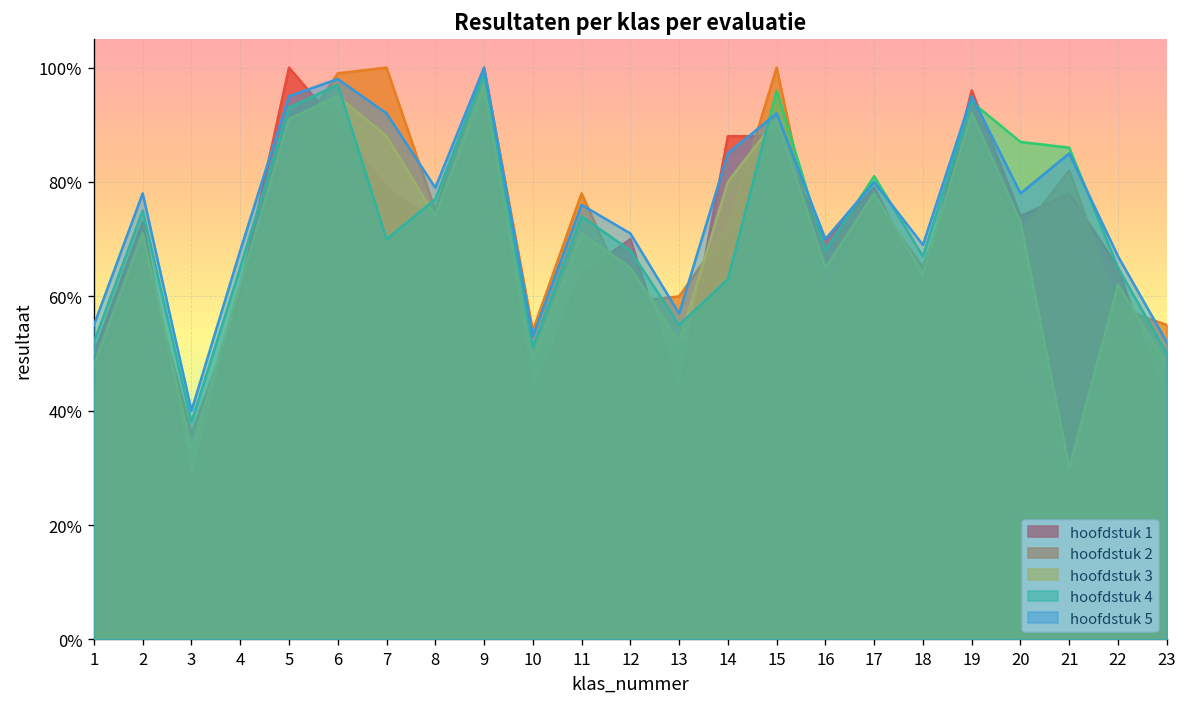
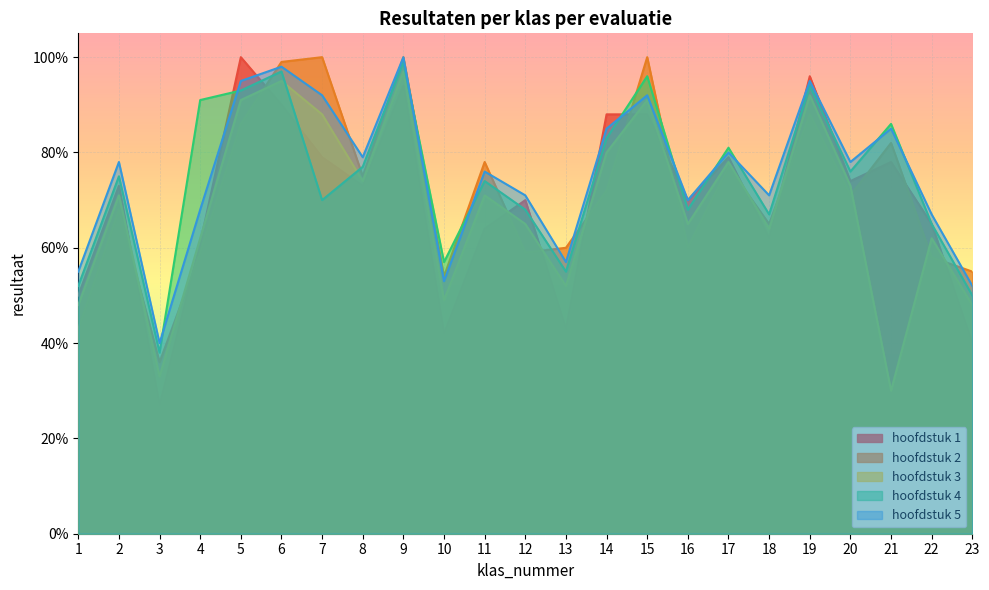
hoofdstuk 4, 4: 65% -> 91%
hoofdstuk 4, 10: 51% -> 57%
hoofdstuk 4, 14: 63% -> 83%
hoofdstuk 5, 18: 69% -> 71%
hoofdstuk 4, 20: 87% -> 76%
